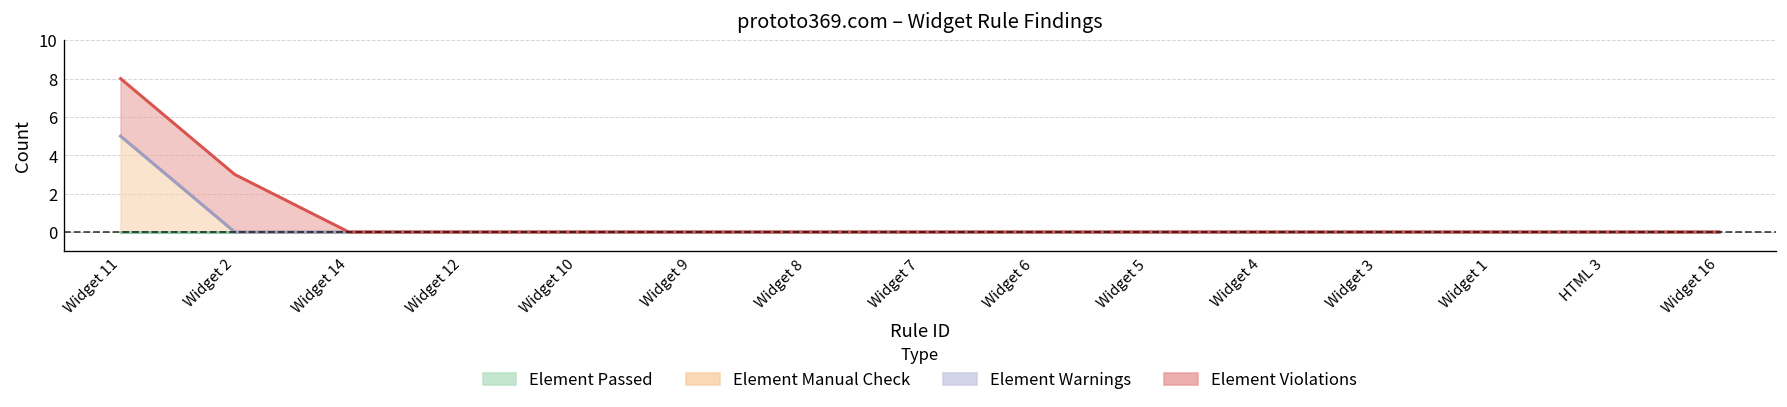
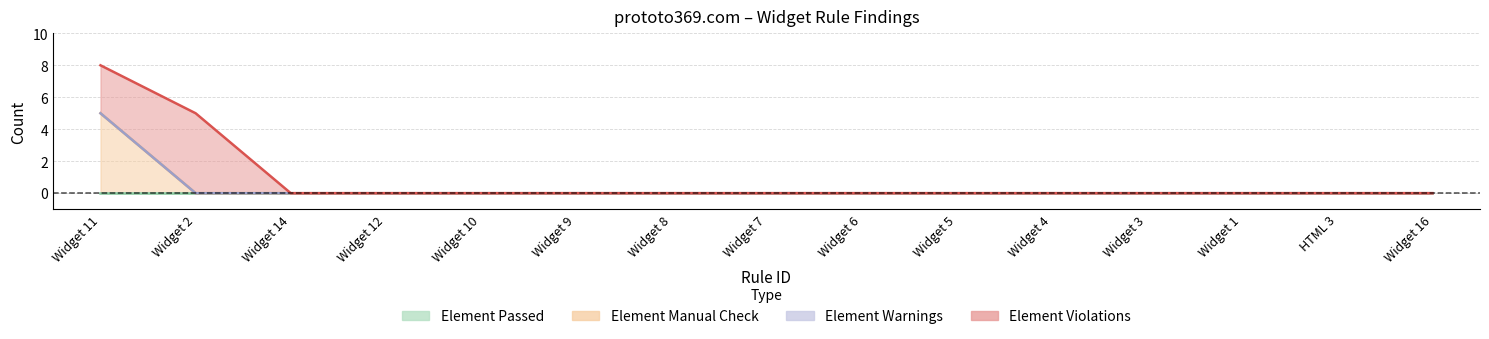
Element Violations, Widget 2: 3 -> 5
